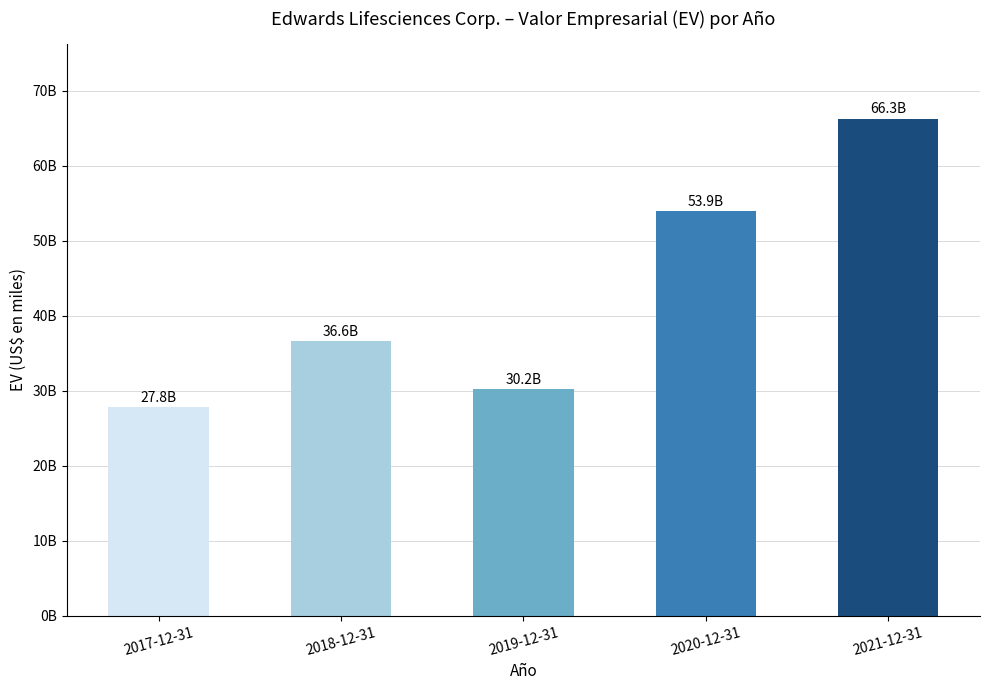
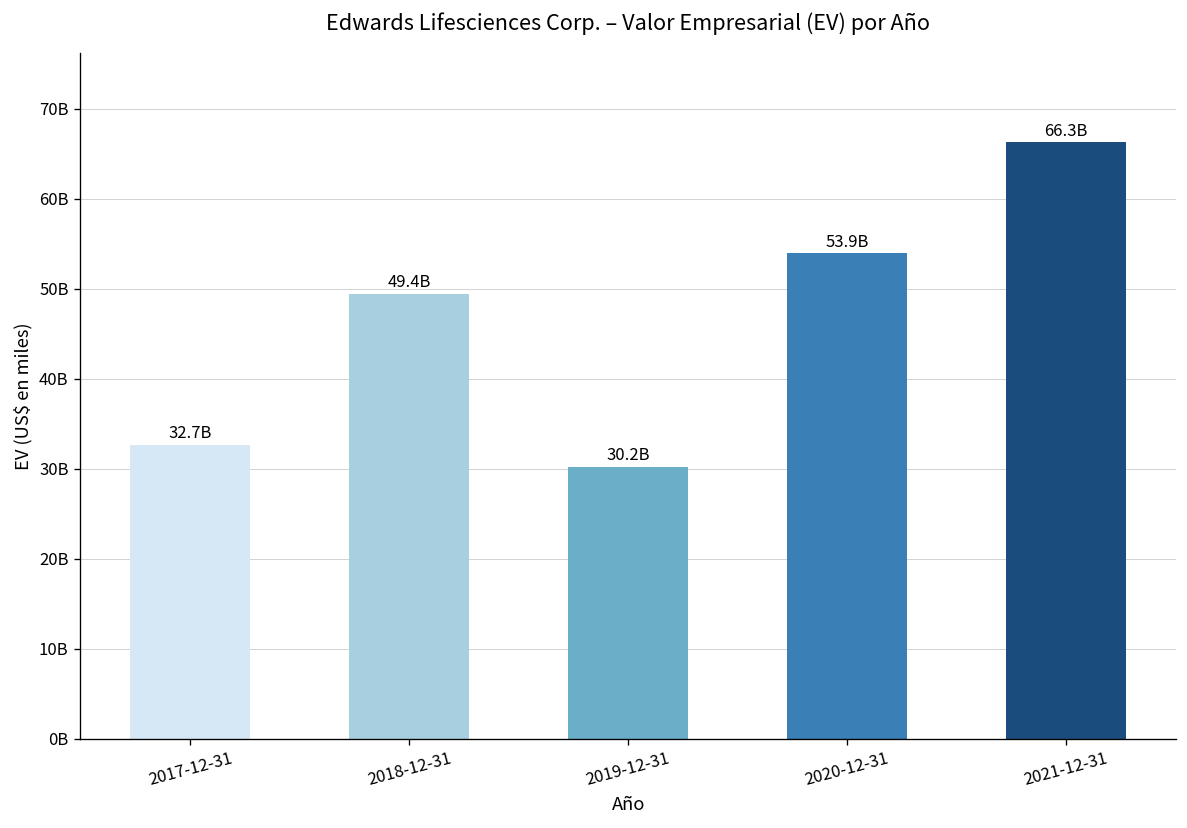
2017-12-31: 27.8B -> 32.7B
2018-12-31: 36.6B -> 49.4B
